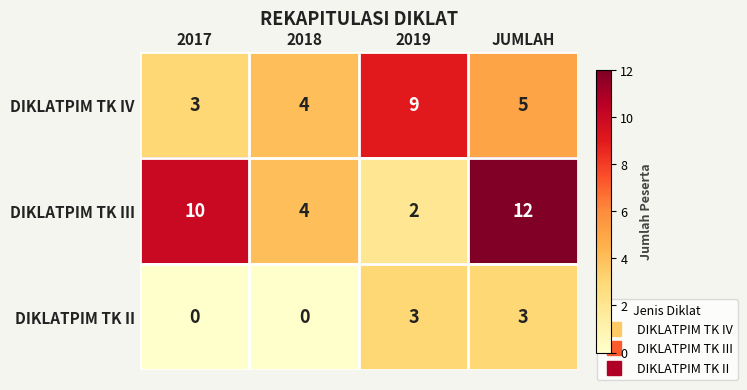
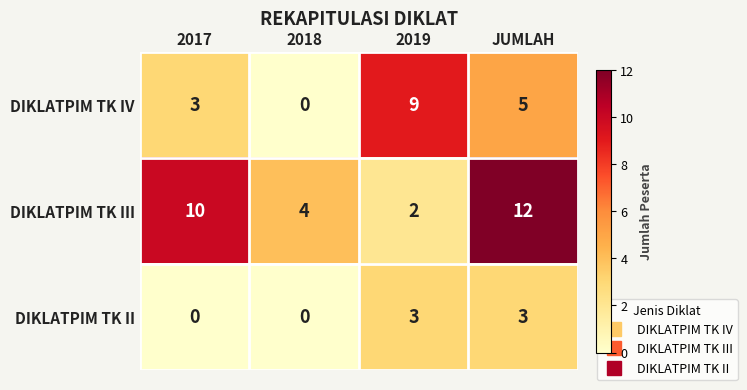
DIKLATPIM TK IV, 2018: 4 -> 0
